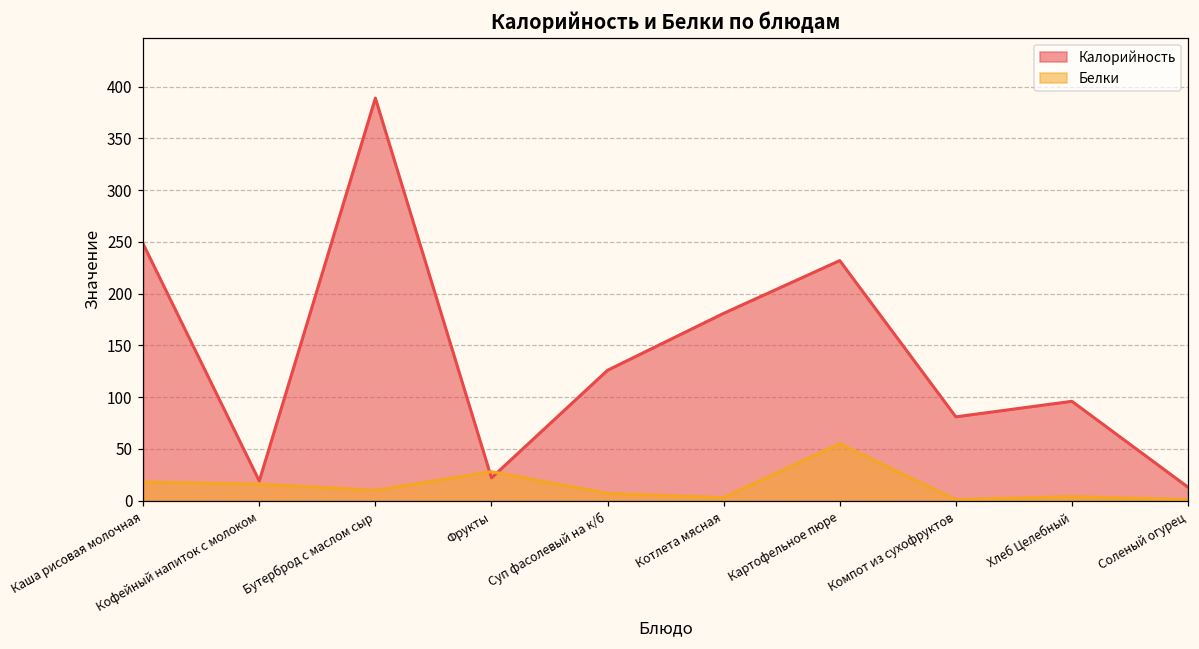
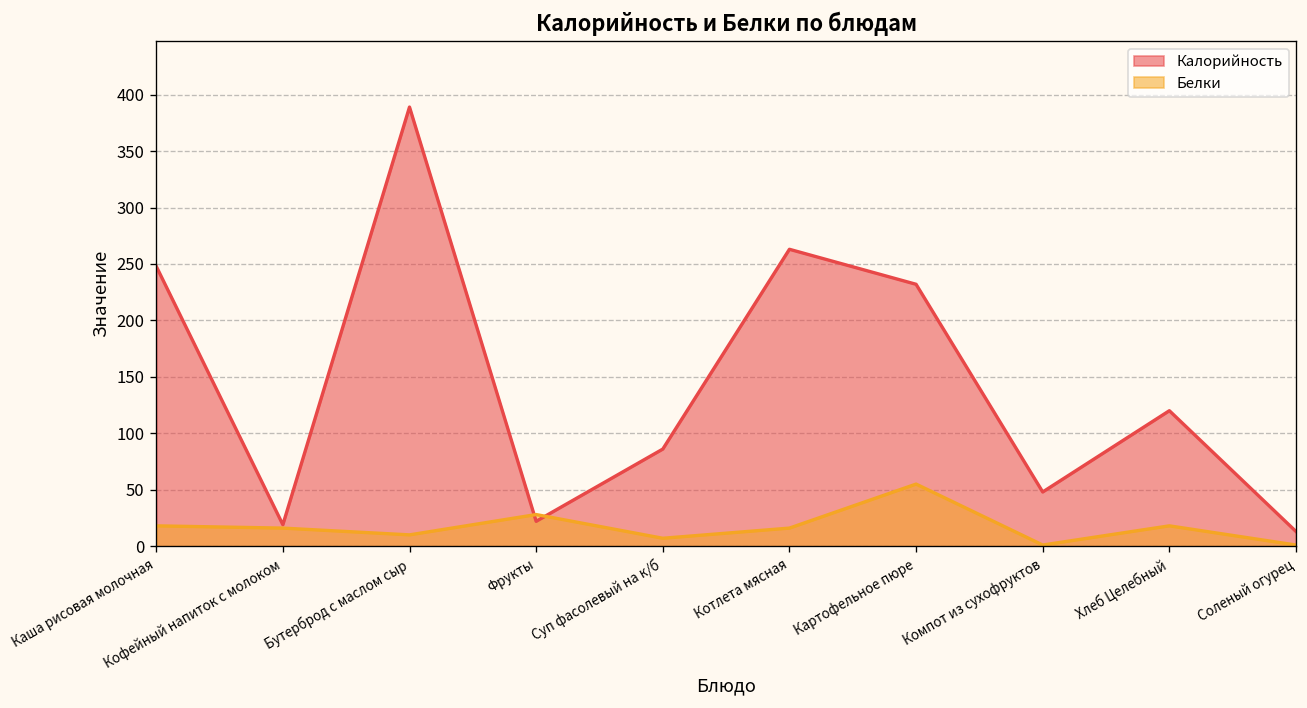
Калорийность, Суп фасолевый на к/б: 130 -> 90
Калорийность, Котлета мясная: 180 -> 260
Белки, Котлета мясная: 0 -> 20
Калорийность, Компот из сухофруктов: 80 -> 50
Калорийность, Хлеб Целебный: 100 -> 120
Белки, Хлеб Целебный: 0 -> 20
